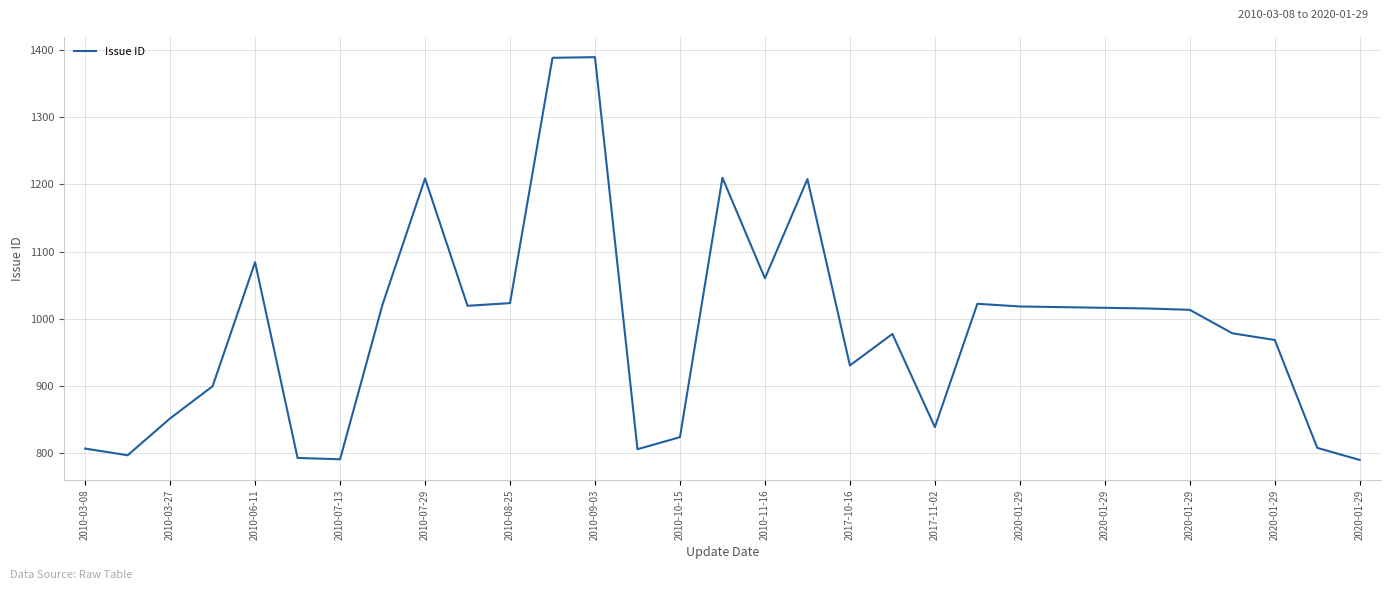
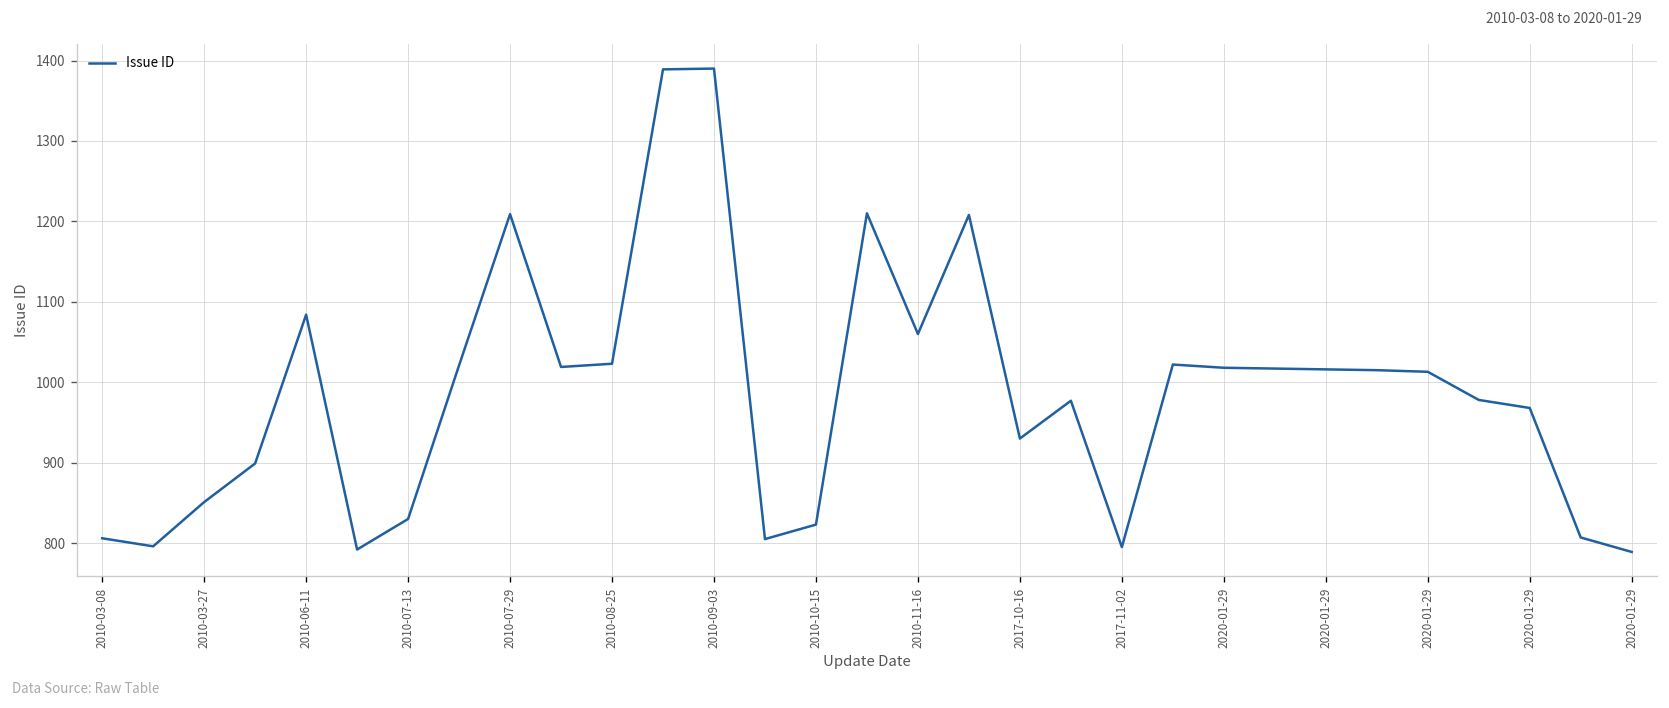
2010-07-13: 790 -> 830
2017-11-02: 840 -> 800
